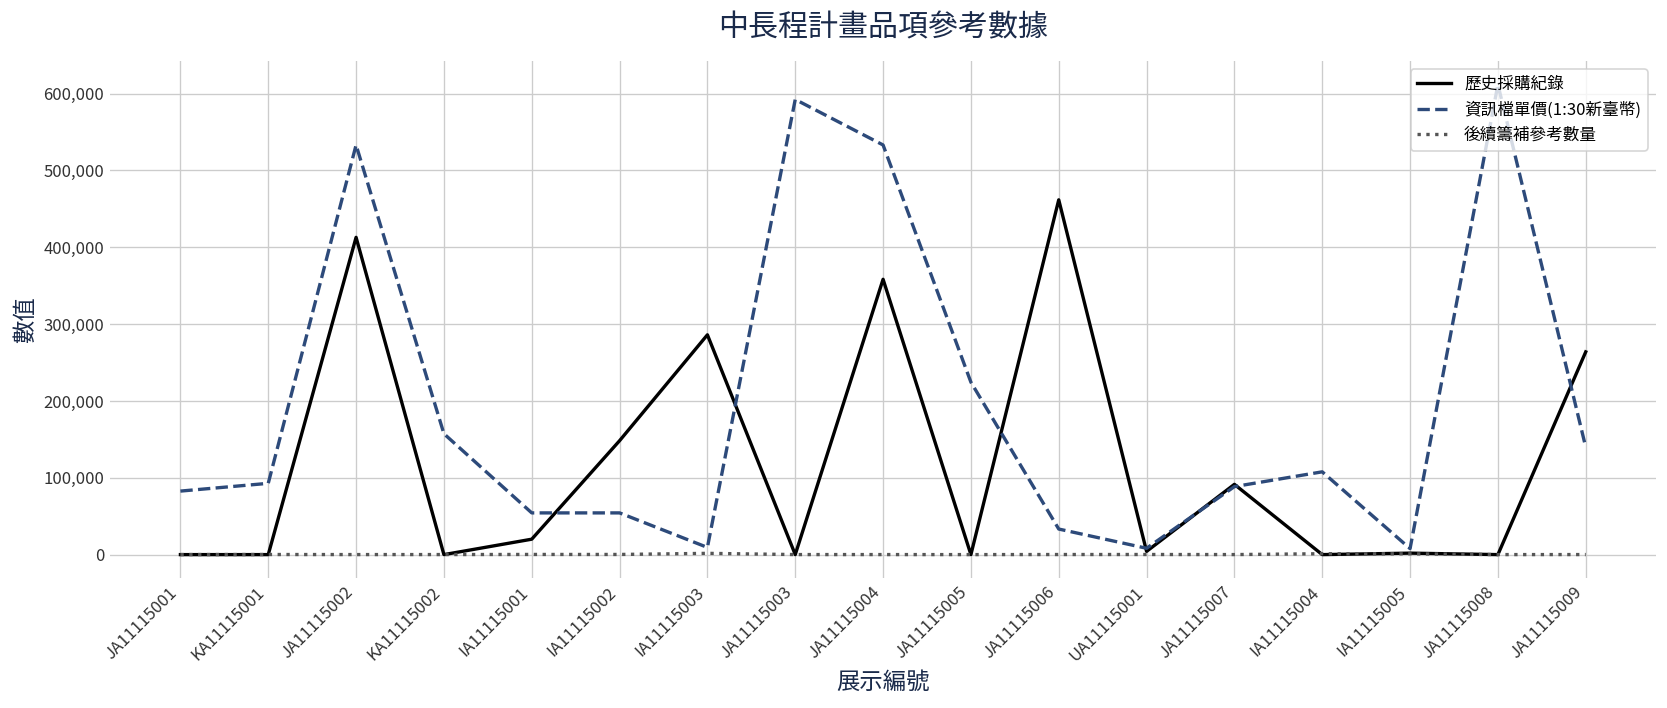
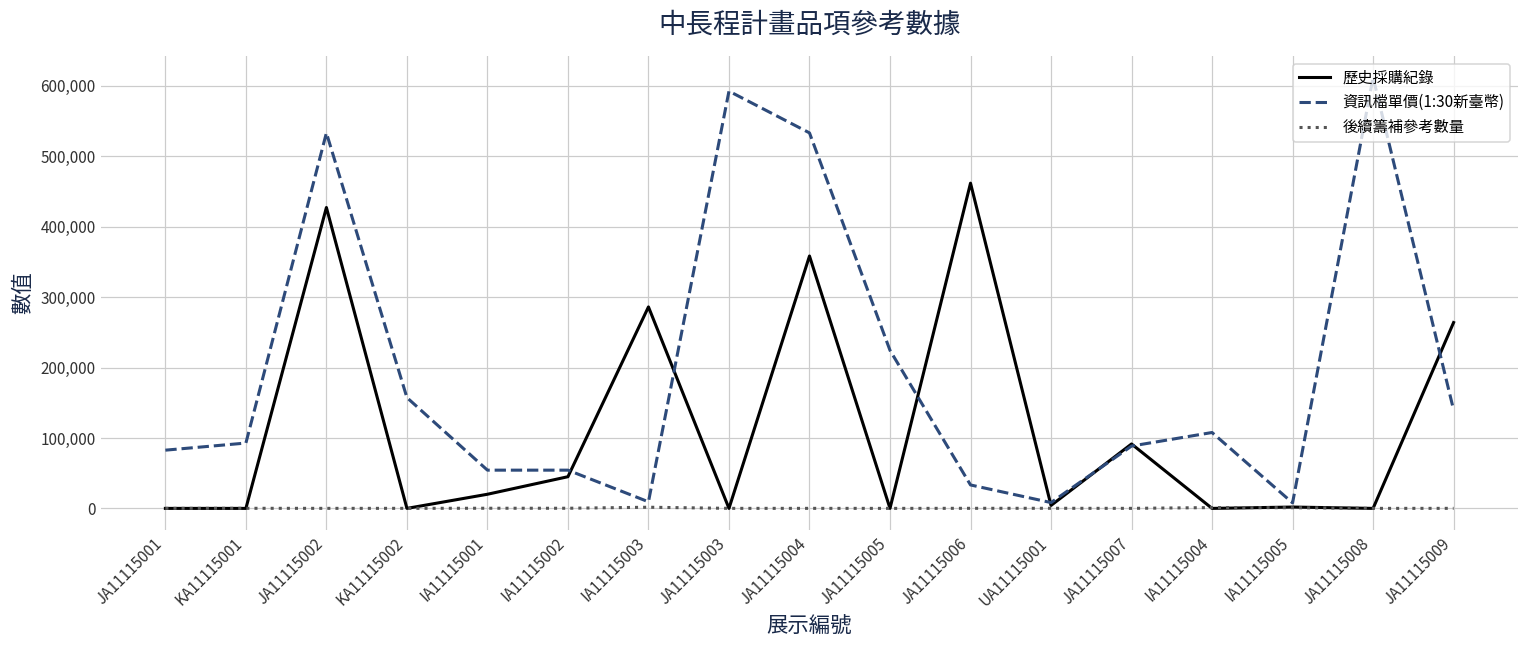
歷史採購紀錄, JA11115002: 410,000 -> 430,000
歷史採購紀錄, IA11115002: 150,000 -> 50,000
